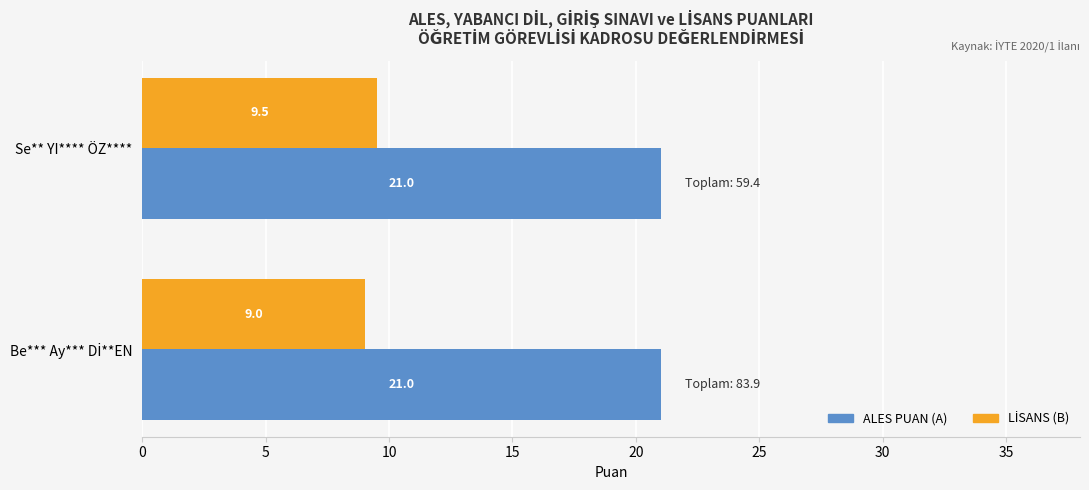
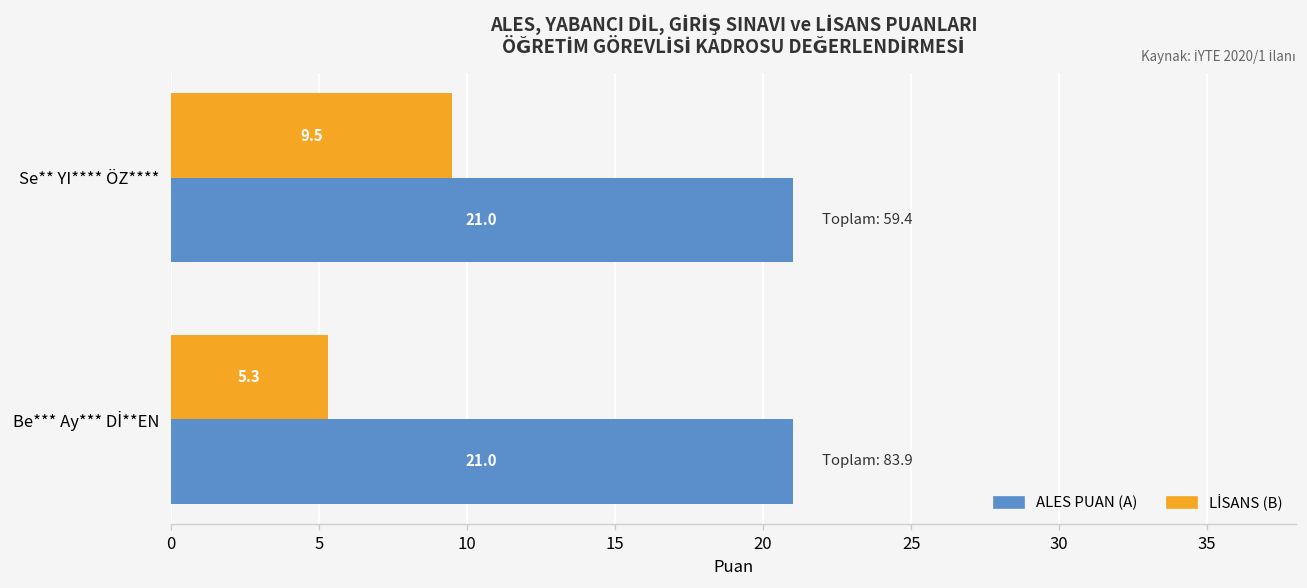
LİSANS (B), Be*** Ay*** Dİ**EN: 9.0 -> 5.3
